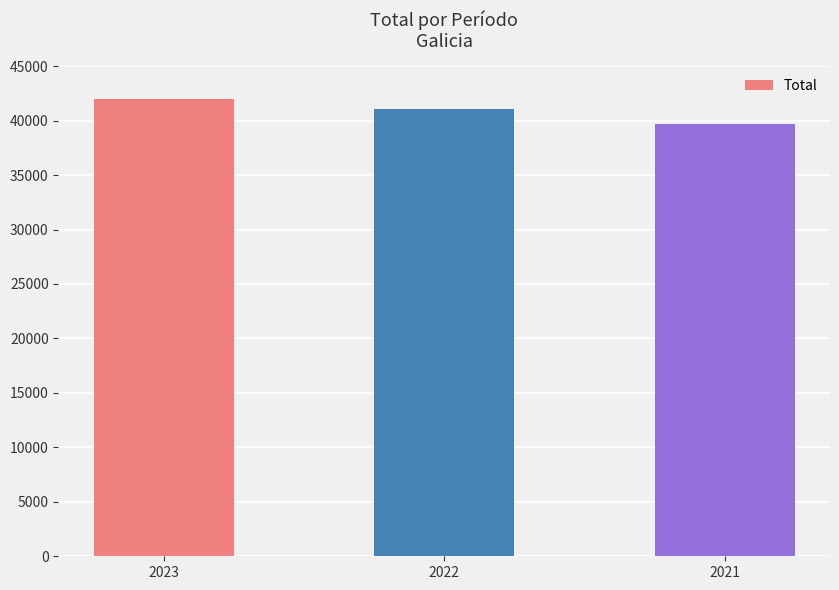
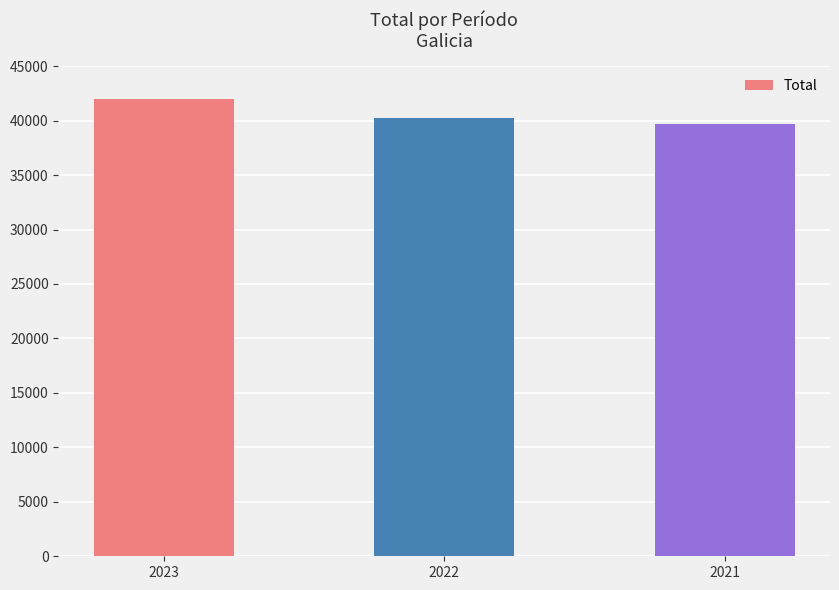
2022: 41100 -> 40200
